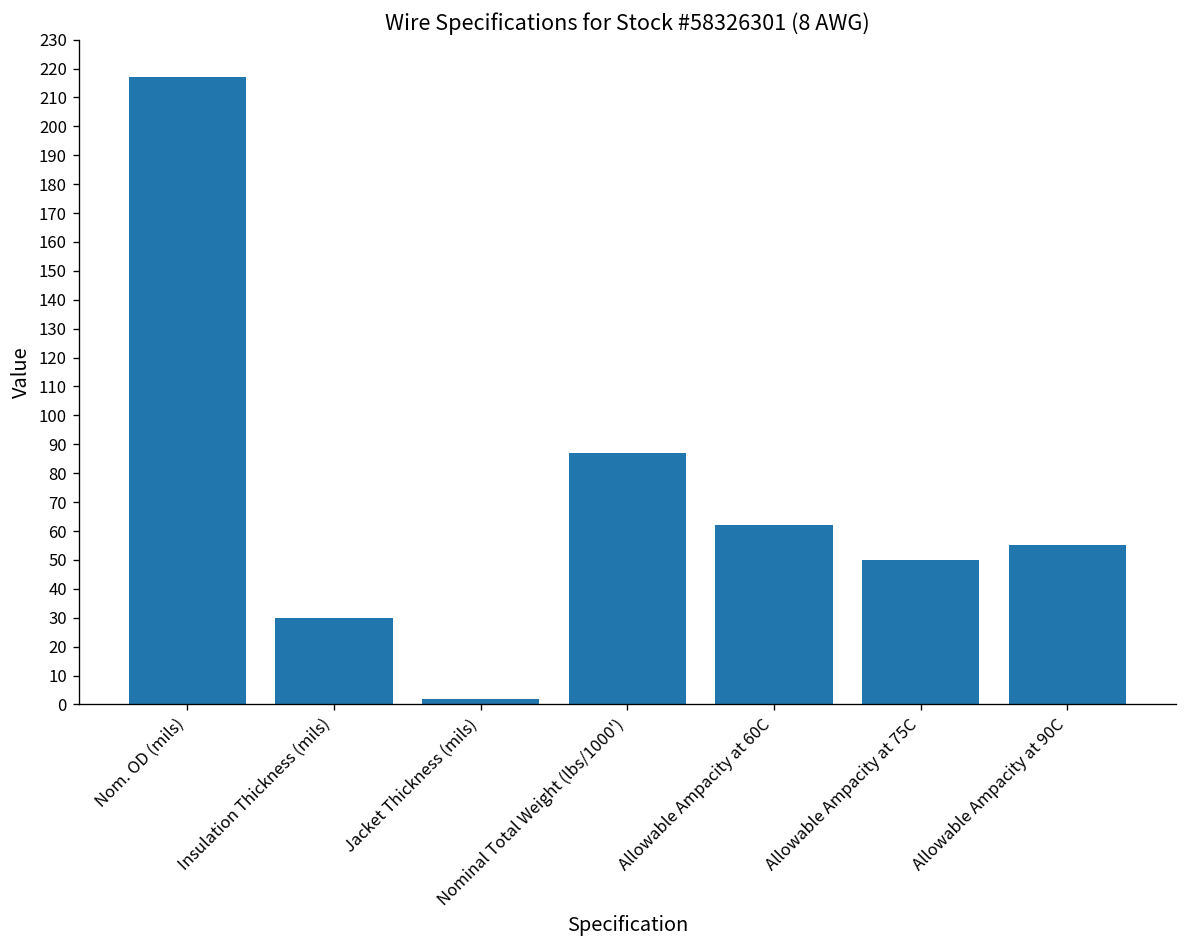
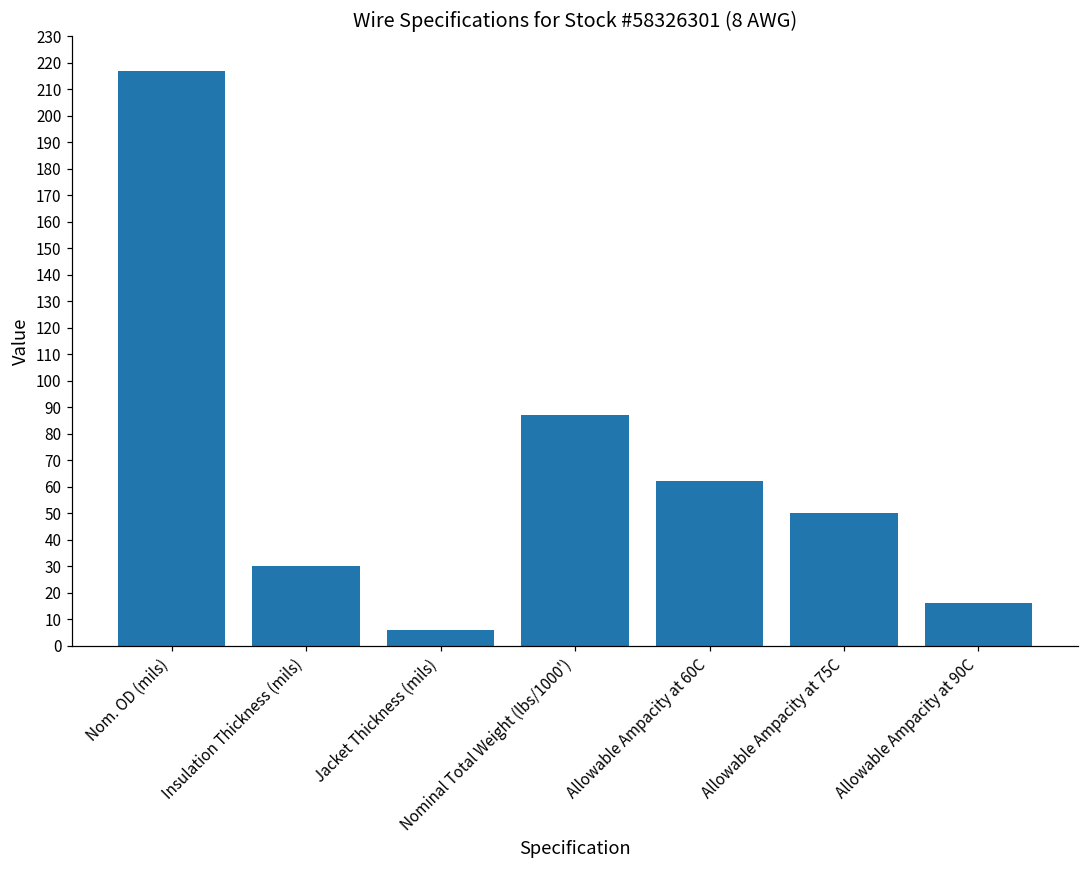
Jacket Thickness (mils): 2 -> 6
Allowable Ampacity at 90C: 55 -> 16
